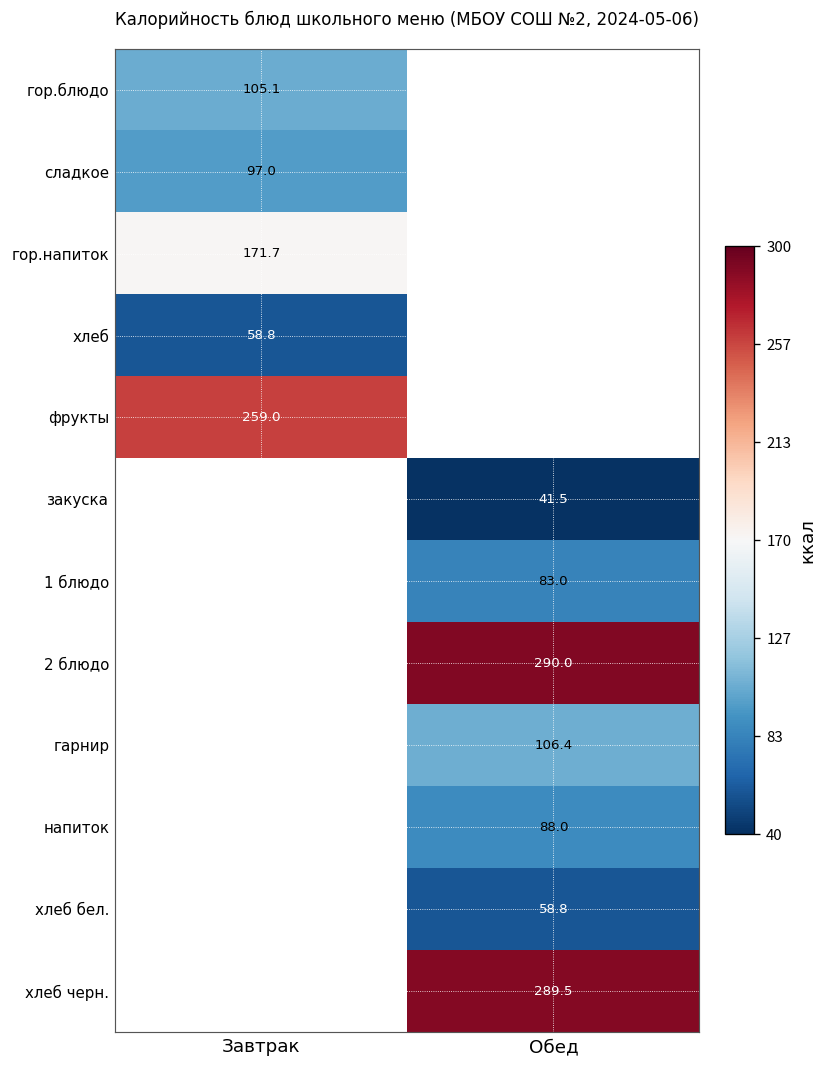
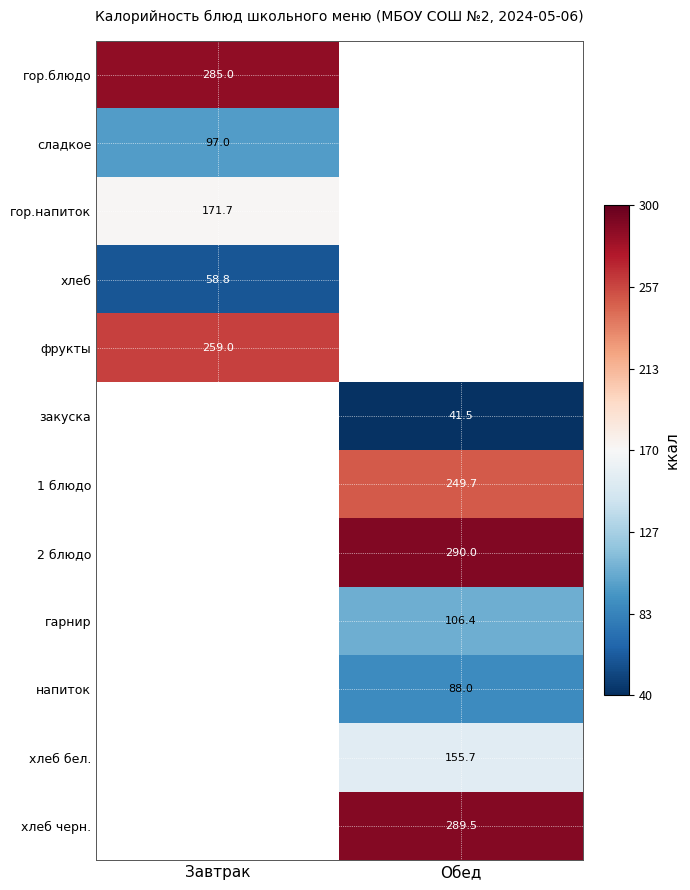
гор.блюдо, Завтрак: 105.1 -> 285.0
1 блюдо, Обед: 83.0 -> 249.7
хлеб бел., Обед: 58.8 -> 155.7
